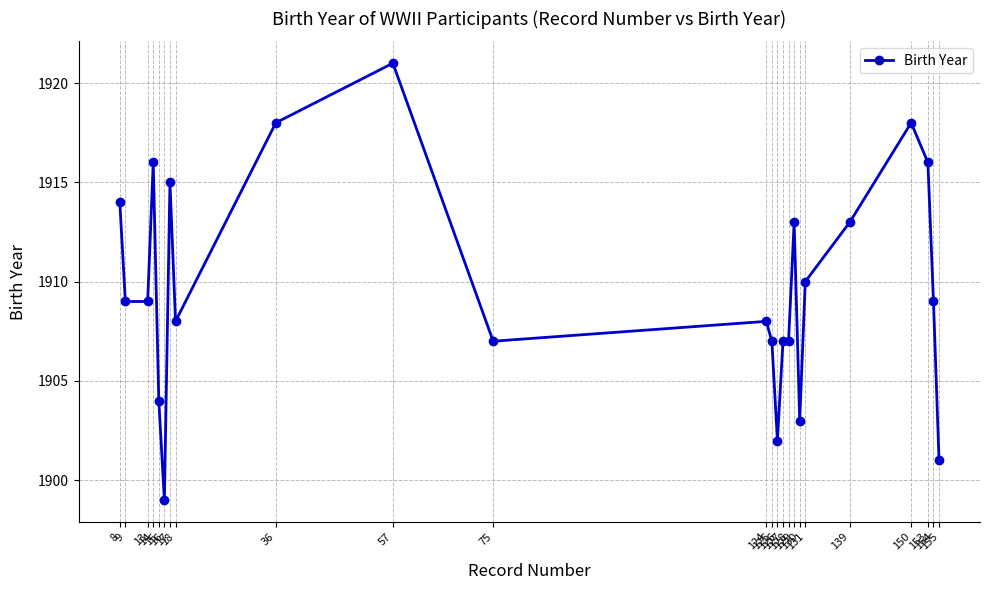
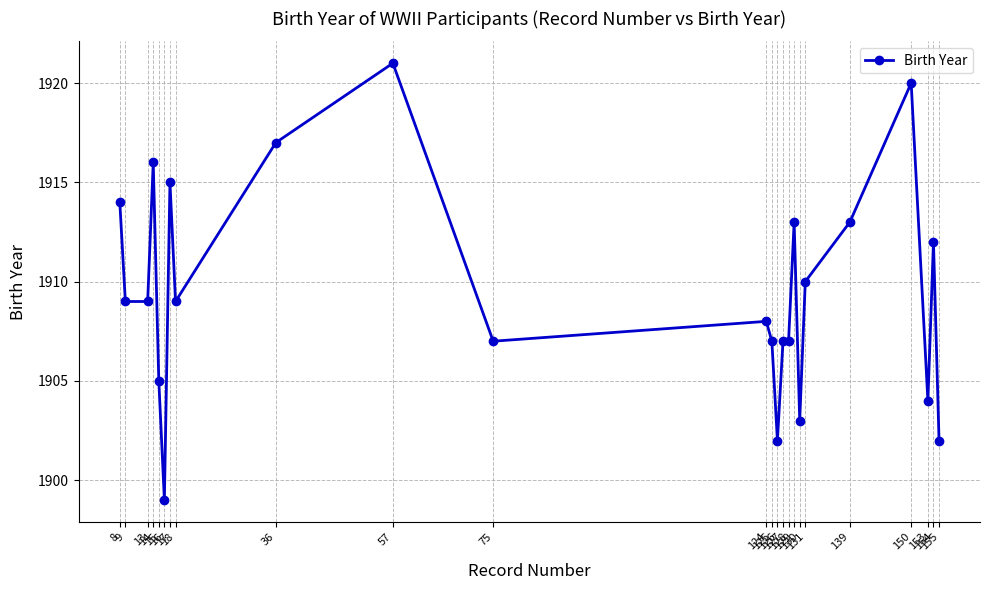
15: 1904 -> 1905
18: 1908 -> 1909
36: 1918 -> 1917
150: 1918 -> 1920
153: 1916 -> 1904
154: 1909 -> 1912
155: 1901 -> 1902
